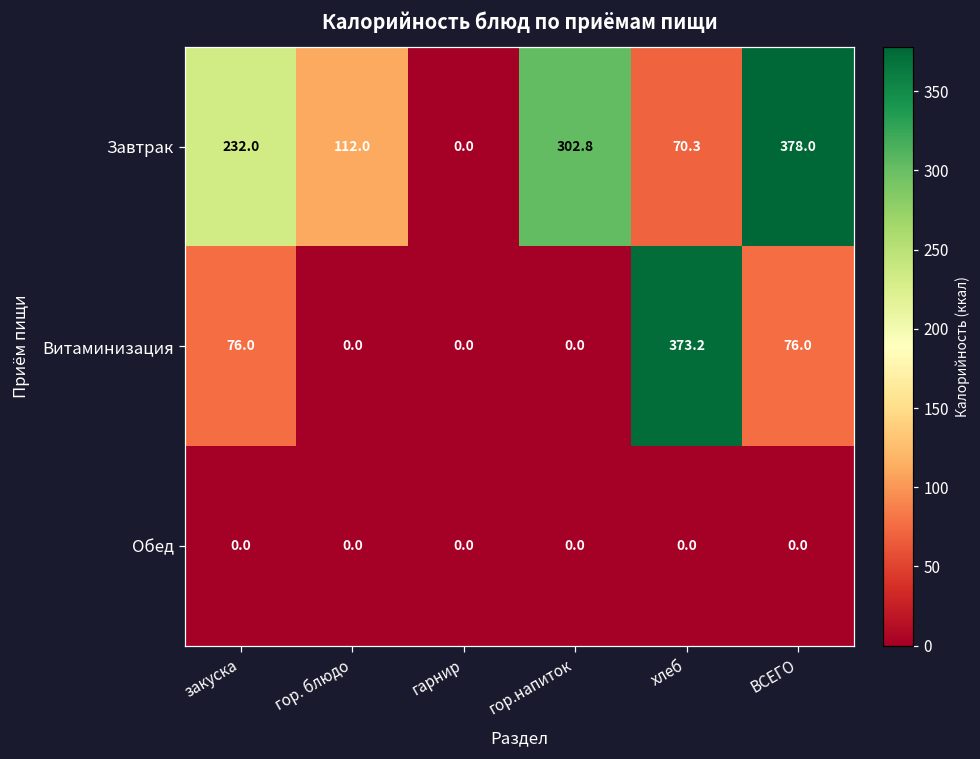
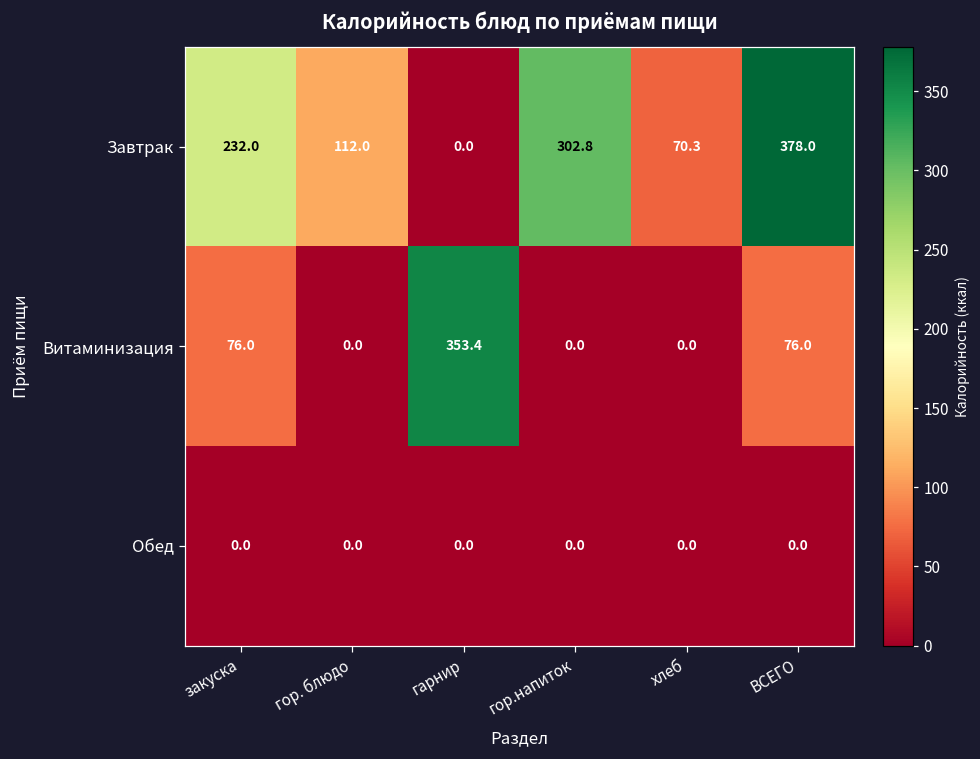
Витаминизация, гарнир: 0.0 -> 353.4
Витаминизация, хлеб: 373.2 -> 0.0
